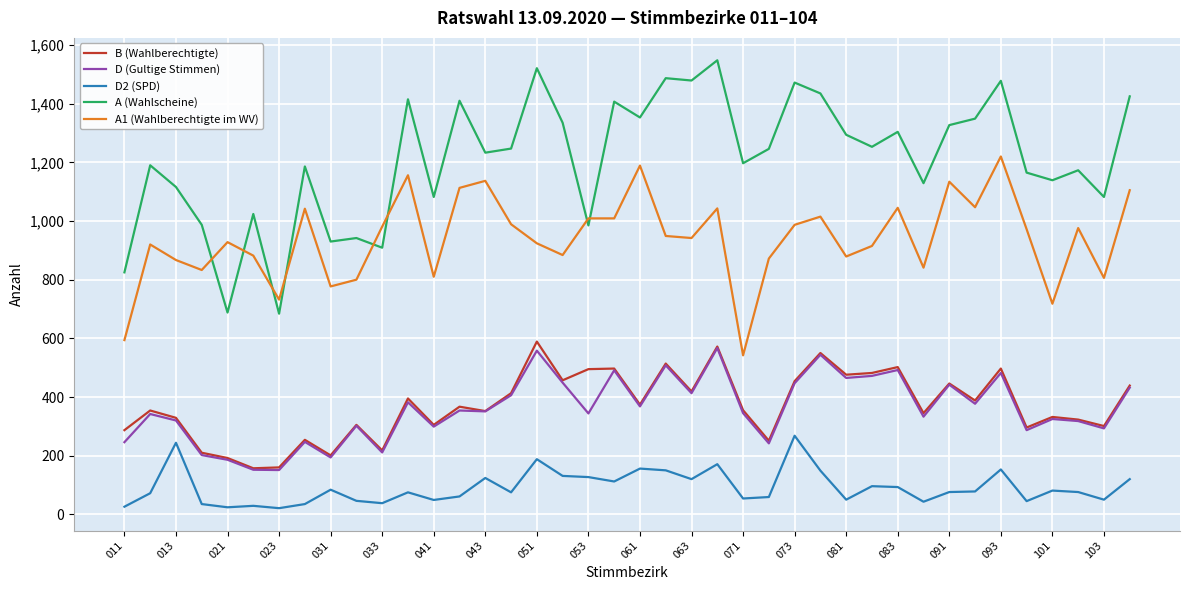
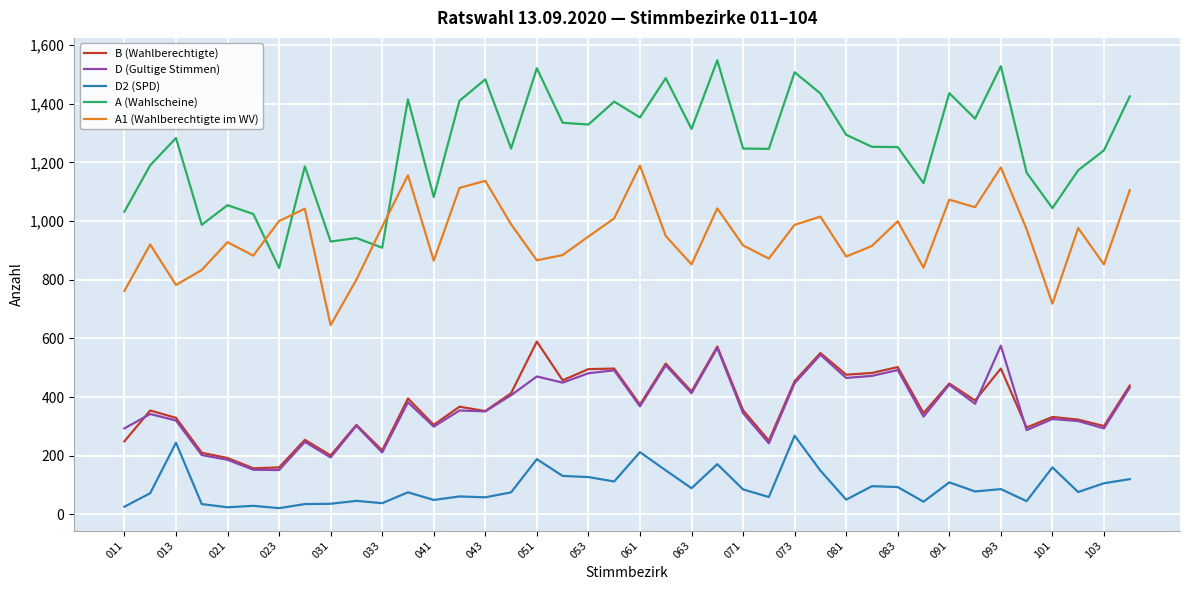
B (Wahlberechtigte), 011: 290 -> 250
D (Gultige Stimmen), 011: 250 -> 290
A (Wahlscheine), 011: 830 -> 1,030
A1 (Wahlberechtigte im WV), 011: 590 -> 760
A (Wahlscheine), 013: 1,120 -> 1,280
A1 (Wahlberechtigte im WV), 013: 870 -> 780
A (Wahlscheine), 021: 690 -> 1,050
A (Wahlscheine), 023: 680 -> 840
A1 (Wahlberechtigte im WV), 023: 730 -> 1,000
D2 (SPD), 031: 80 -> 40
A1 (Wahlberechtigte im WV), 031: 780 -> 650
A1 (Wahlberechtigte im WV), 041: 810 -> 870
D2 (SPD), 043: 120 -> 60
A (Wahlscheine), 043: 1,230 -> 1,480
D (Gultige Stimmen), 051: 560 -> 470
A1 (Wahlberechtigte im WV), 051: 920 -> 870
D (Gultige Stimmen), 053: 340 -> 480
A (Wahlscheine), 053: 990 -> 1,330
A1 (Wahlberechtigte im WV), 053: 1,010 -> 950
D2 (SPD), 061: 160 -> 210
D2 (SPD), 063: 120 -> 90
A (Wahlscheine), 063: 1,480 -> 1,310
A1 (Wahlberechtigte im WV), 063: 940 -> 850
D2 (SPD), 071: 50 -> 90
A (Wahlscheine), 071: 1,200 -> 1,250
A1 (Wahlberechtigte im WV), 071: 540 -> 920
A (Wahlscheine), 073: 1,470 -> 1,510
A (Wahlscheine), 083: 1,300 -> 1,250
A1 (Wahlberechtigte im WV), 083: 1,050 -> 1,000
D2 (SPD), 091: 80 -> 110
A (Wahlscheine), 091: 1,330 -> 1,440
A1 (Wahlberechtigte im WV), 091: 1,130 -> 1,070
D (Gultige Stimmen), 093: 480 -> 580
D2 (SPD), 093: 150 -> 90
A (Wahlscheine), 093: 1,480 -> 1,530
A1 (Wahlberechtigte im WV), 093: 1,220 -> 1,180
D2 (SPD), 101: 80 -> 160
A (Wahlscheine), 101: 1,140 -> 1,040
D2 (SPD), 103: 50 -> 110
A (Wahlscheine), 103: 1,080 -> 1,240
A1 (Wahlberechtigte im WV), 103: 810 -> 850
